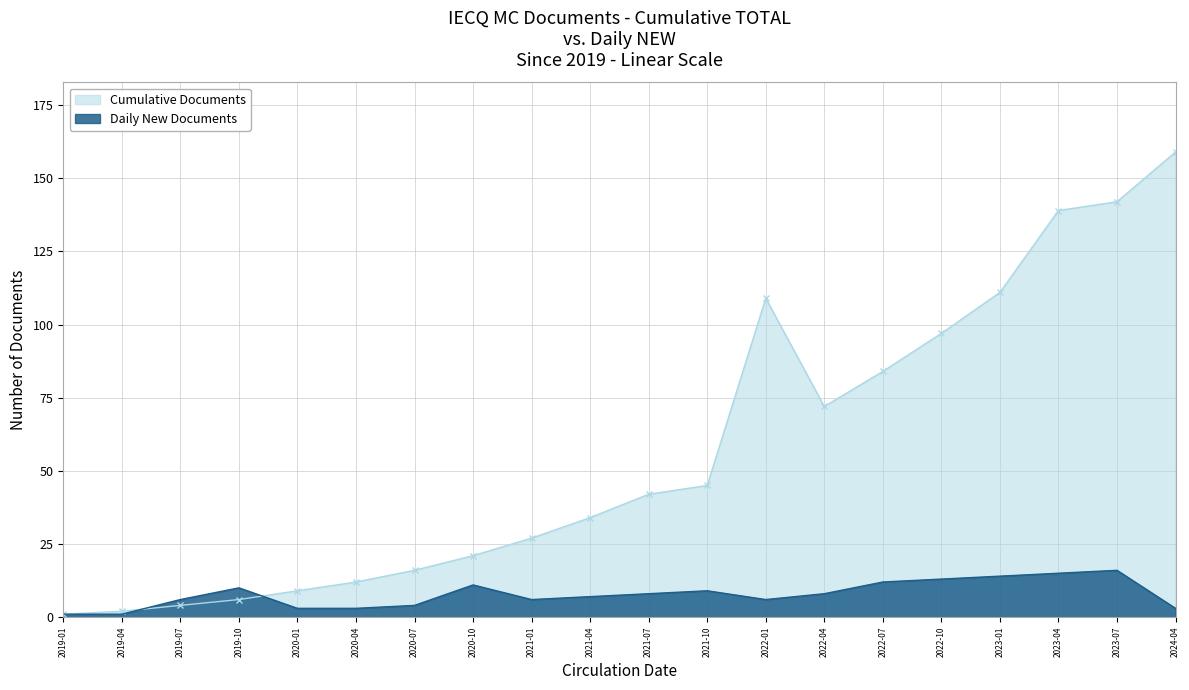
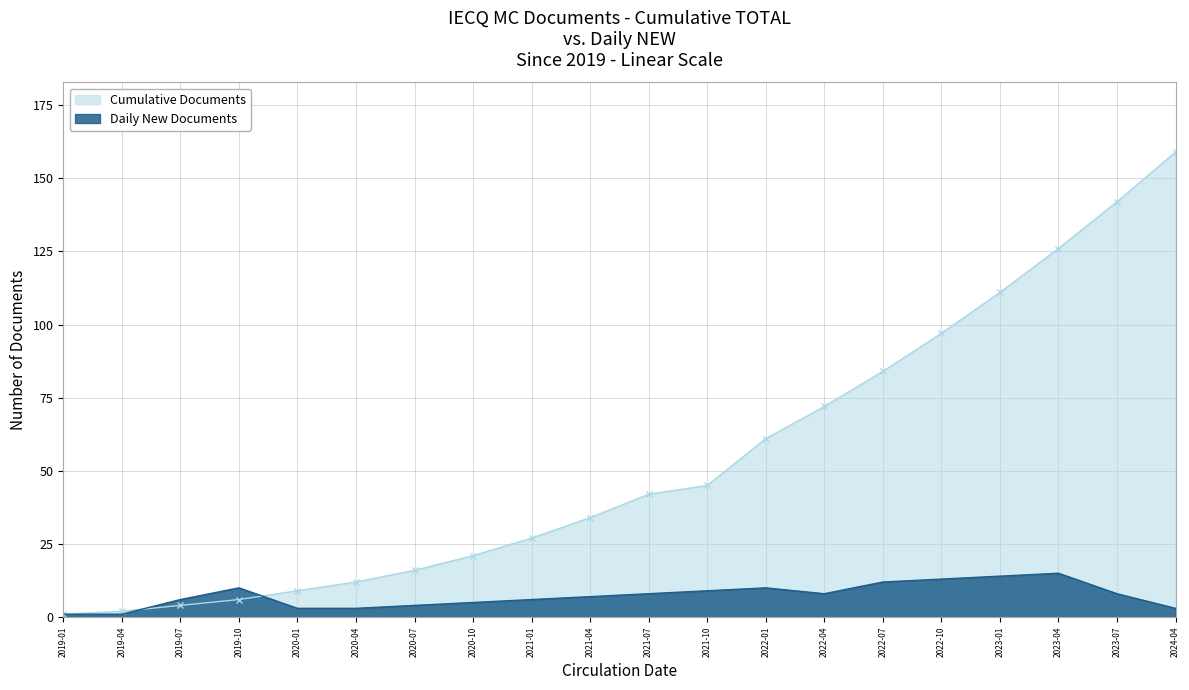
Daily New Documents, 2020-10: 11 -> 5
Cumulative Documents, 2022-01: 109 -> 61
Daily New Documents, 2022-01: 6 -> 10
Cumulative Documents, 2023-04: 139 -> 126
Daily New Documents, 2023-07: 16 -> 8
